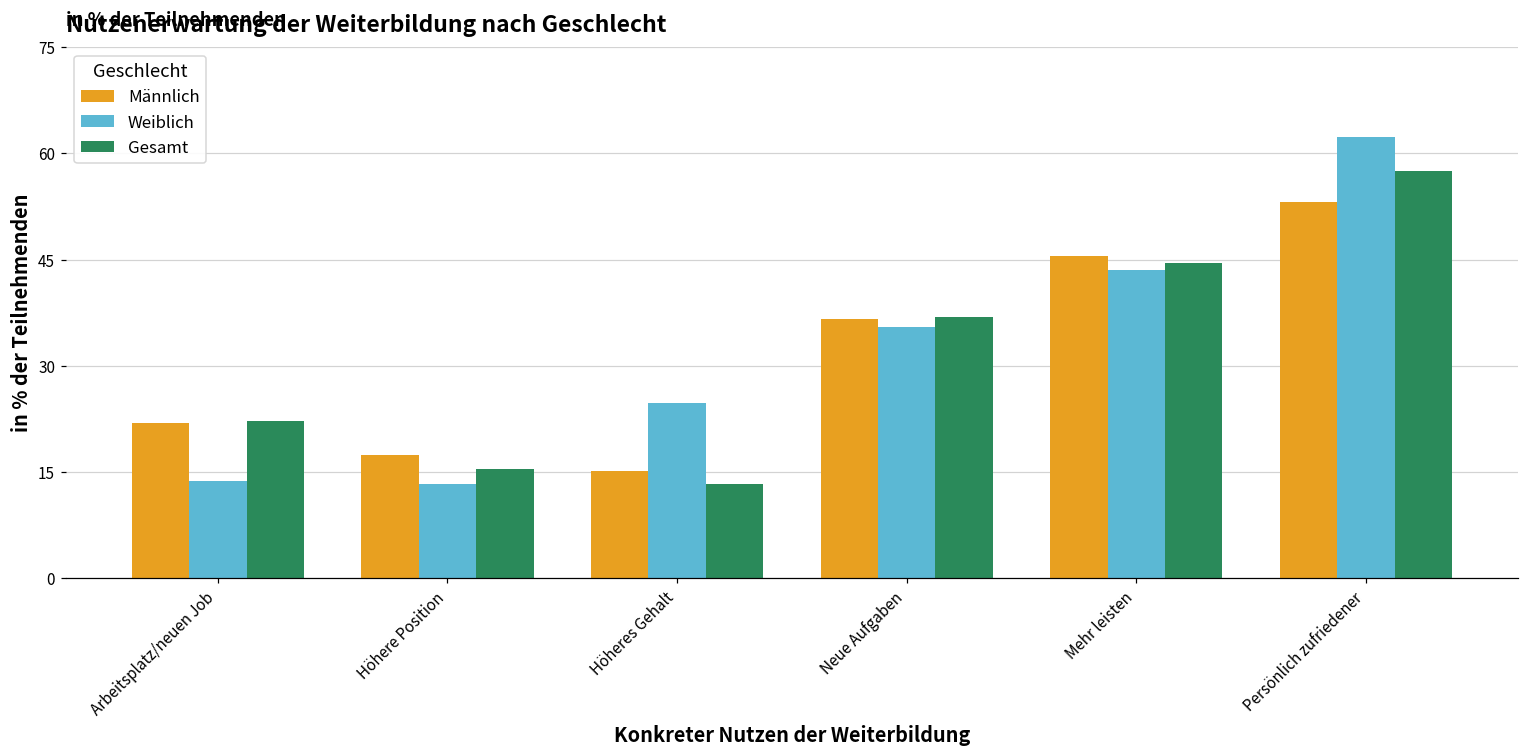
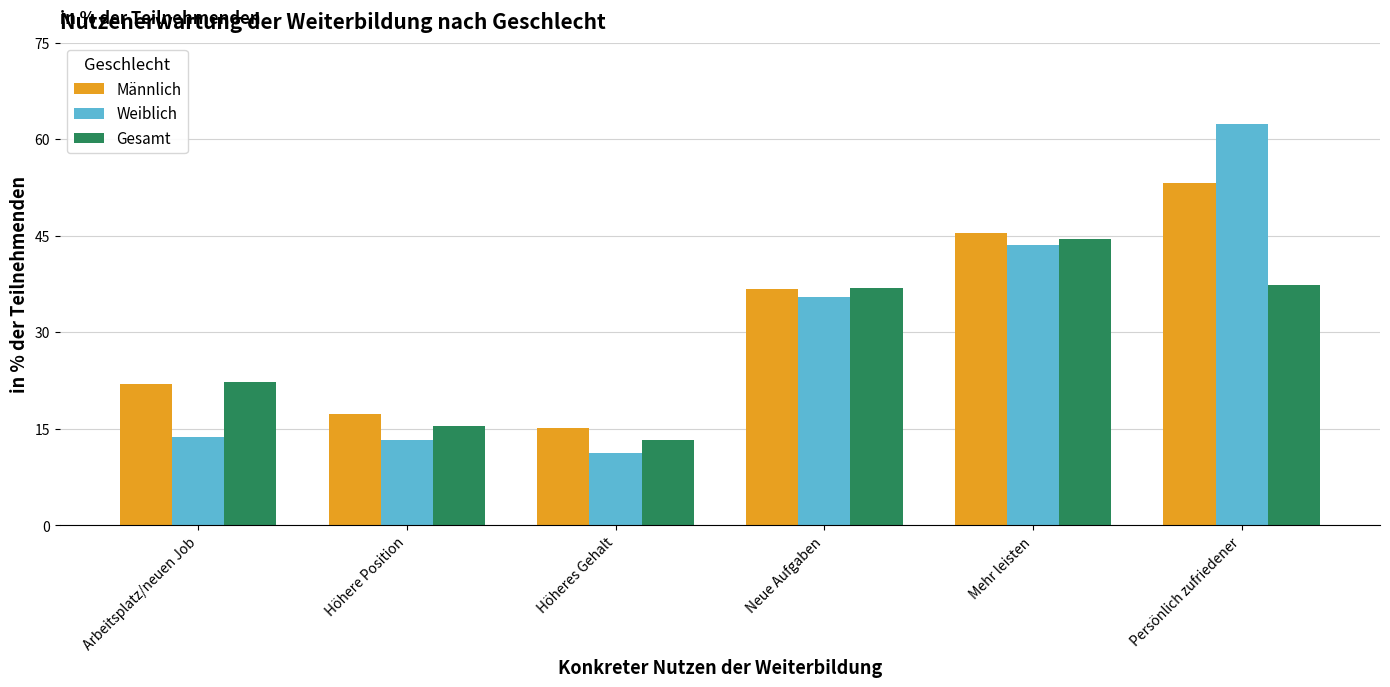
Weiblich, Höheres Gehalt: 25 -> 11
Gesamt, Persönlich zufriedener: 58 -> 37
